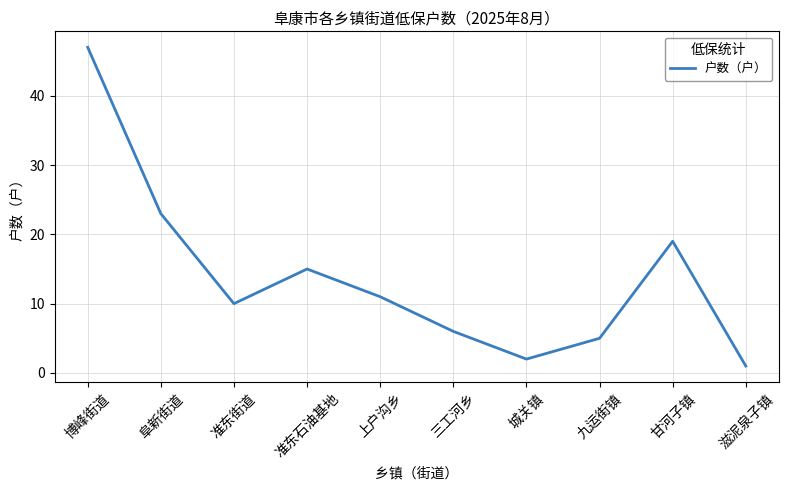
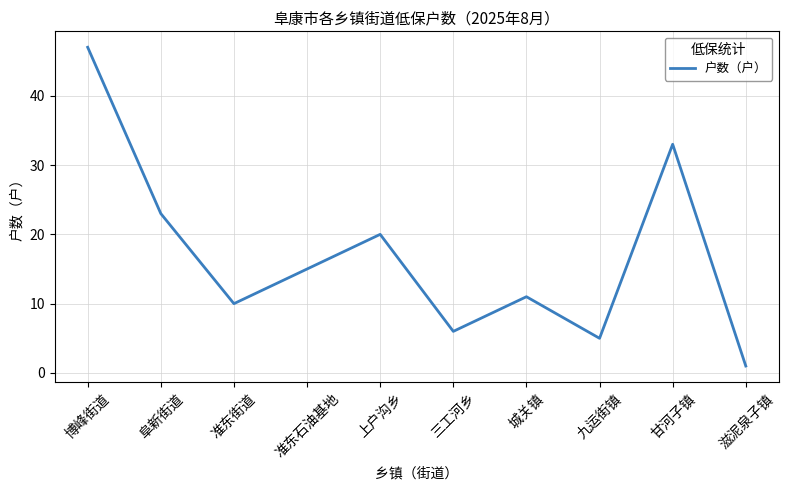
上户沟乡: 11 -> 20
城关镇: 2 -> 11
甘河子镇: 19 -> 33
